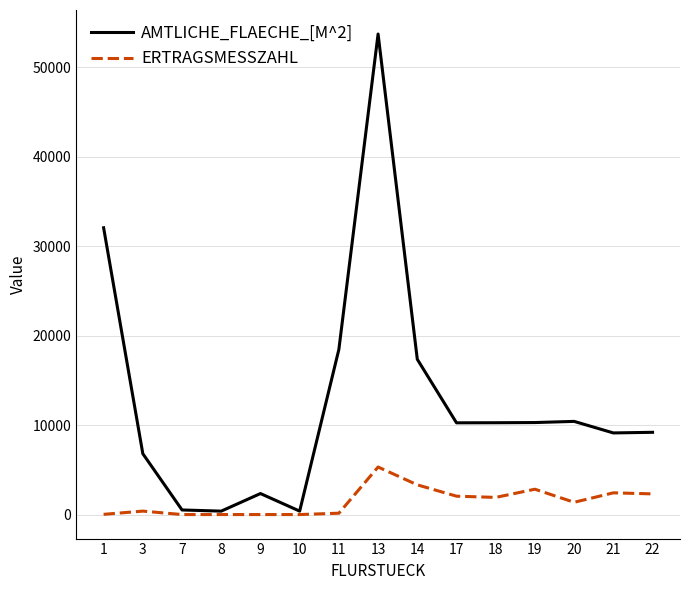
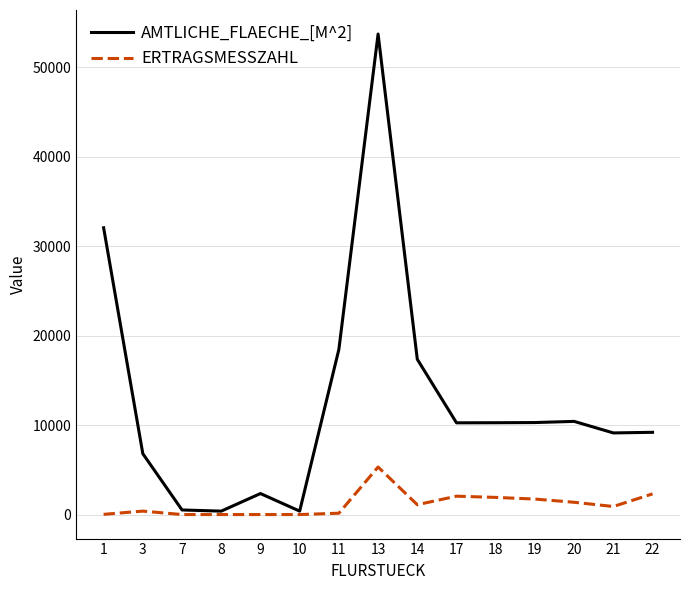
ERTRAGSMESSZAHL, 14: 3000 -> 1000
ERTRAGSMESSZAHL, 19: 3000 -> 2000
ERTRAGSMESSZAHL, 21: 2000 -> 1000
